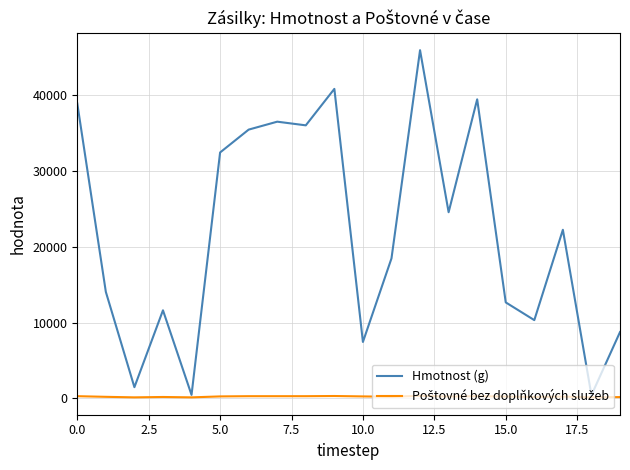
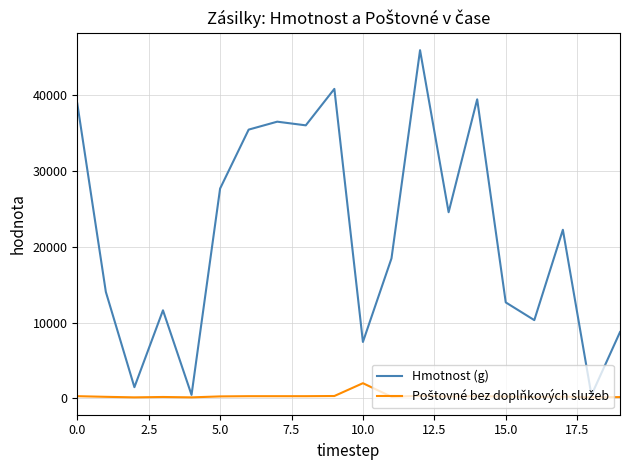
Hmotnost (g), 5.0: 32000 -> 28000
Poštovné bez doplňkových služeb, 10.0: 0 -> 2000
